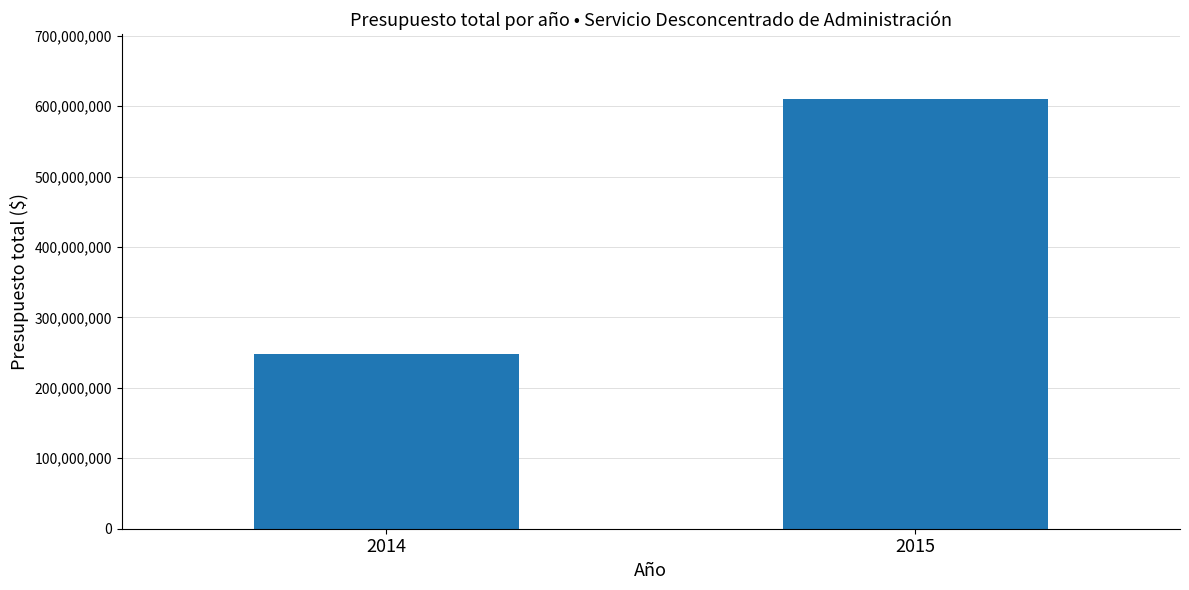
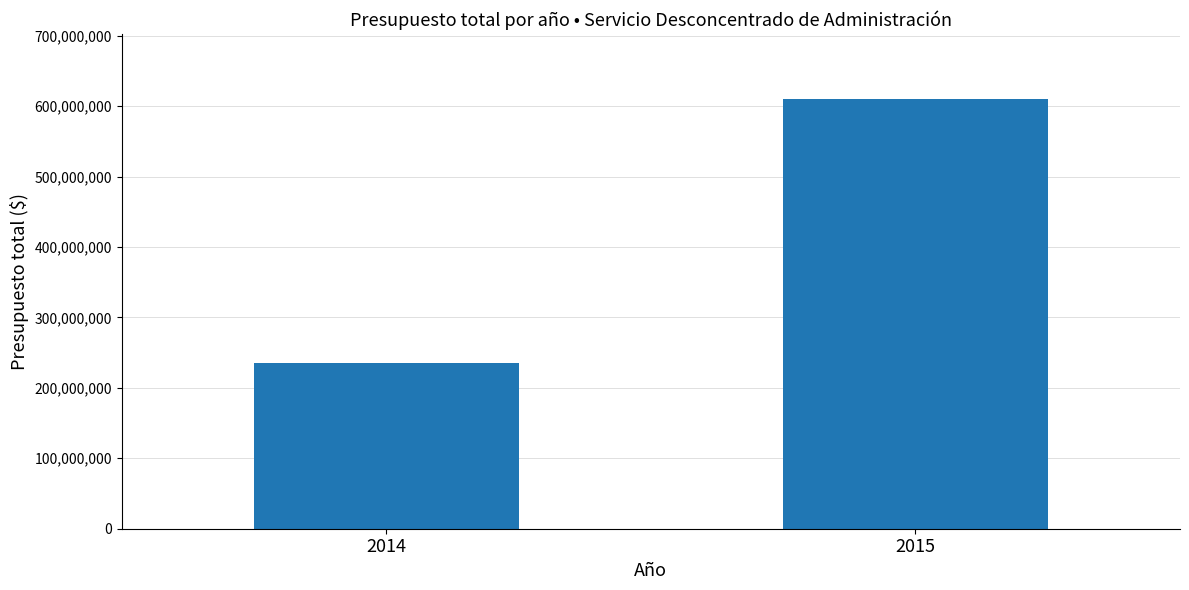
2014: 250,000,000 -> 240,000,000
